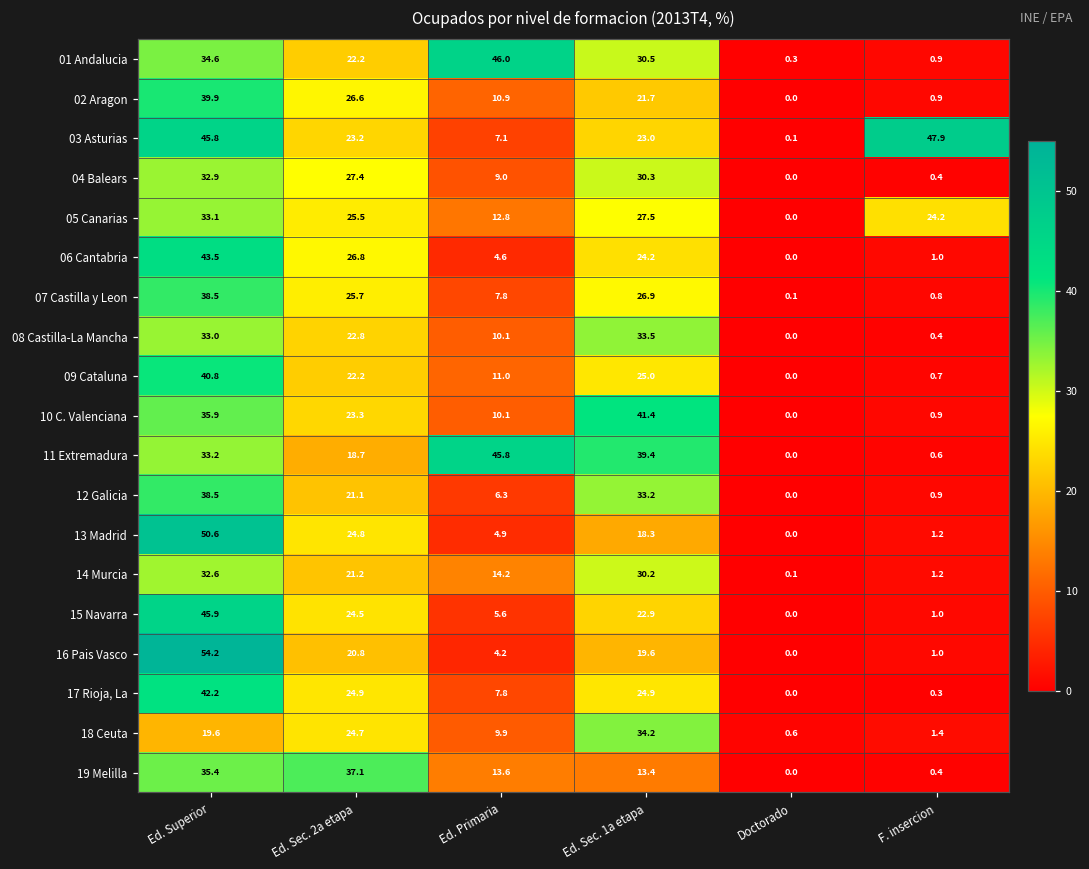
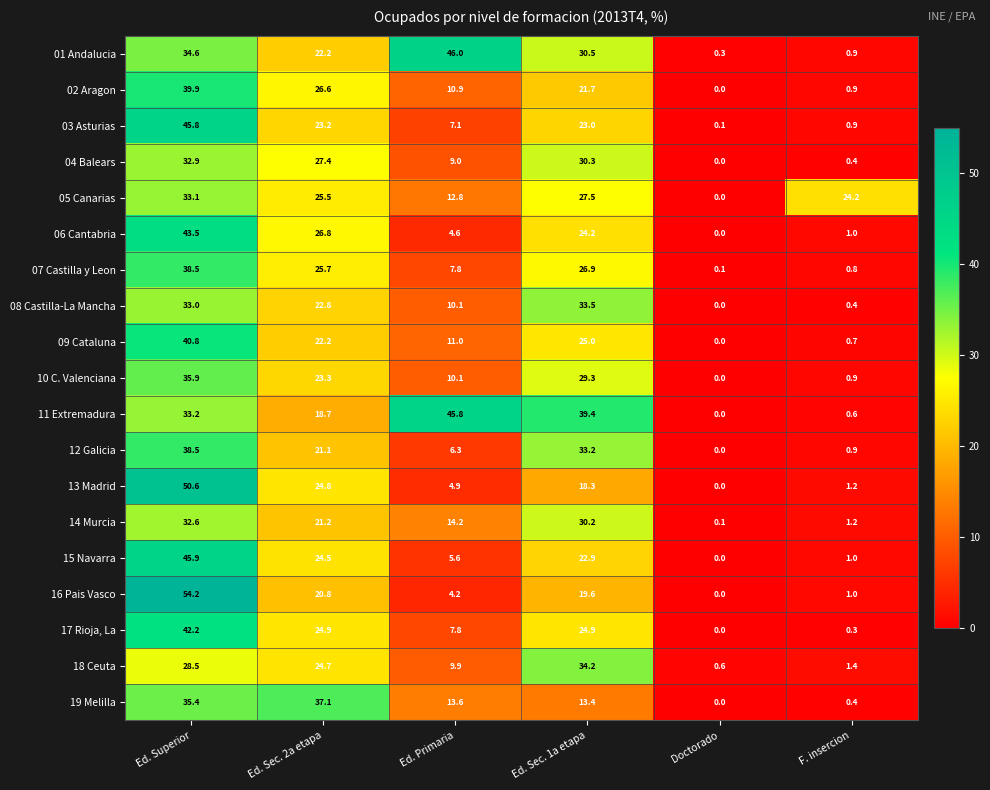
03 Asturias, F. insercion: 47.9 -> 0.9
10 C. Valenciana, Ed. Sec. 1a etapa: 41.4 -> 29.3
18 Ceuta, Ed. Superior: 19.6 -> 28.5
